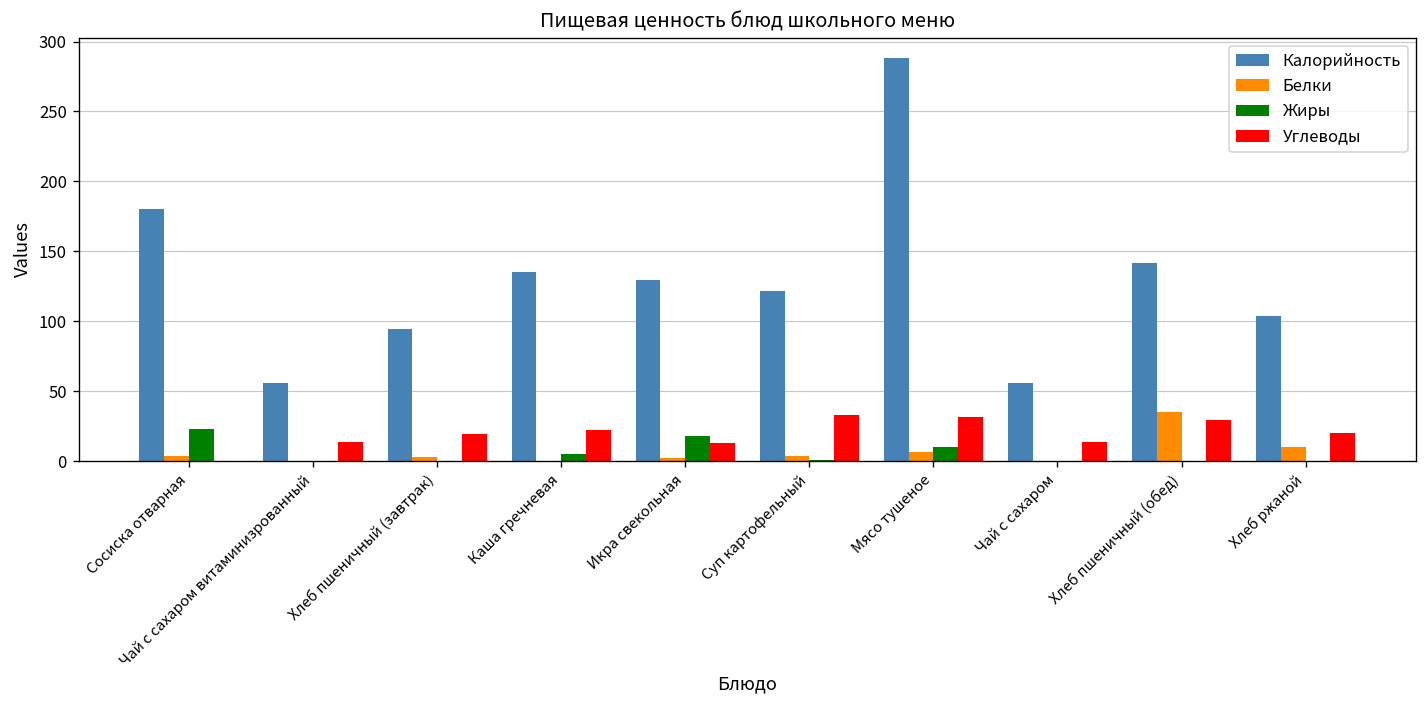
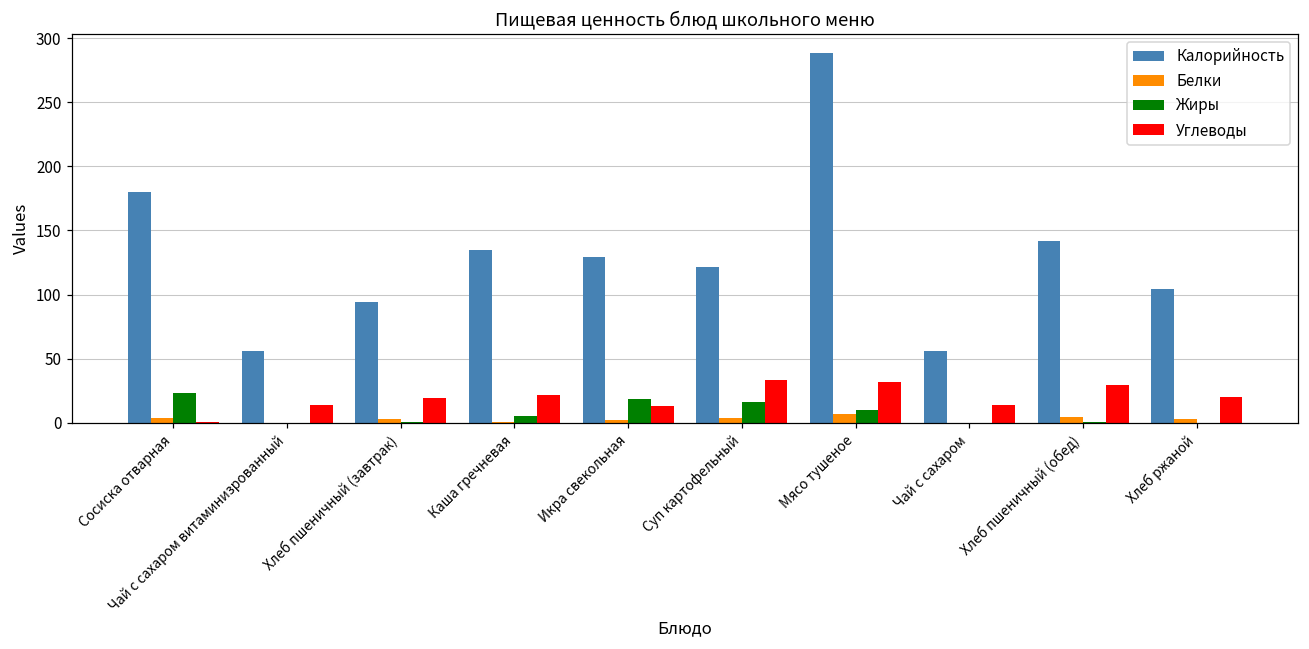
Жиры, Суп картофельный: 1 -> 16
Белки, Хлеб пшеничный (обед): 35 -> 5
Белки, Хлеб ржаной: 10 -> 3
